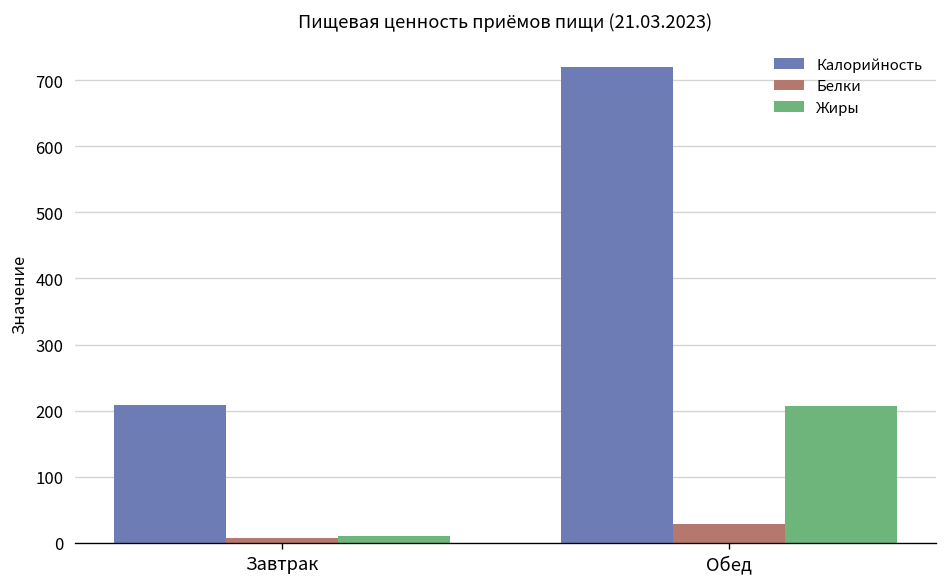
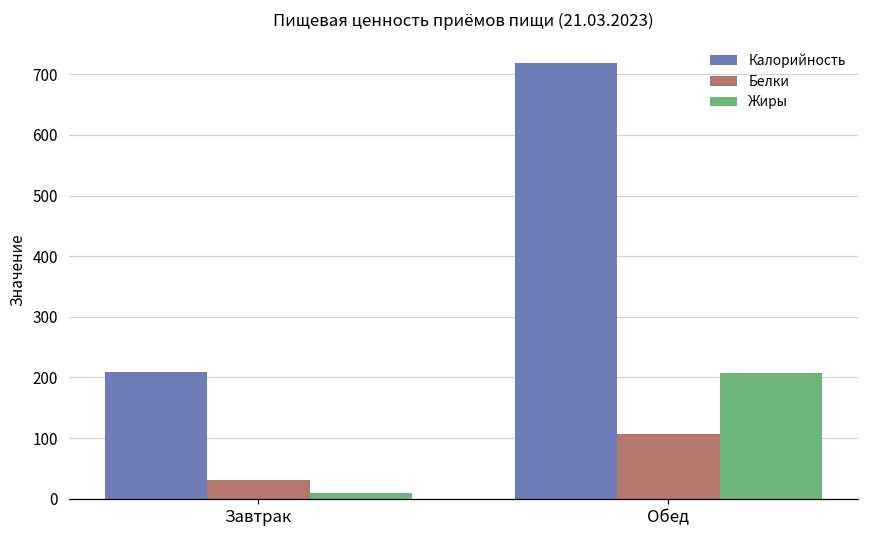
Белки, Завтрак: 10 -> 30
Белки, Обед: 30 -> 110
